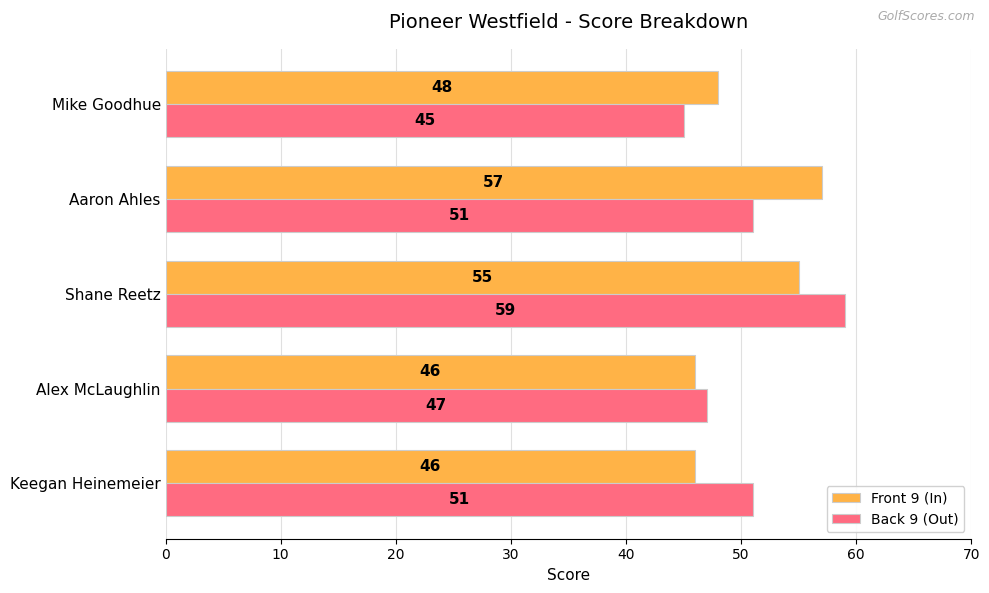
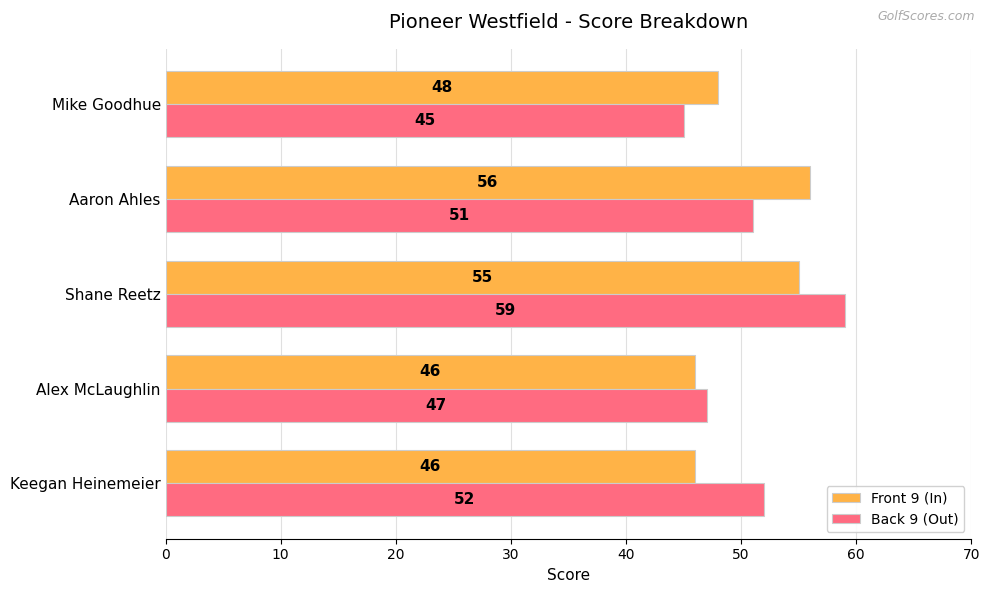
Front 9 (In), Aaron Ahles: 57 -> 56
Back 9 (Out), Keegan Heinemeier: 51 -> 52
